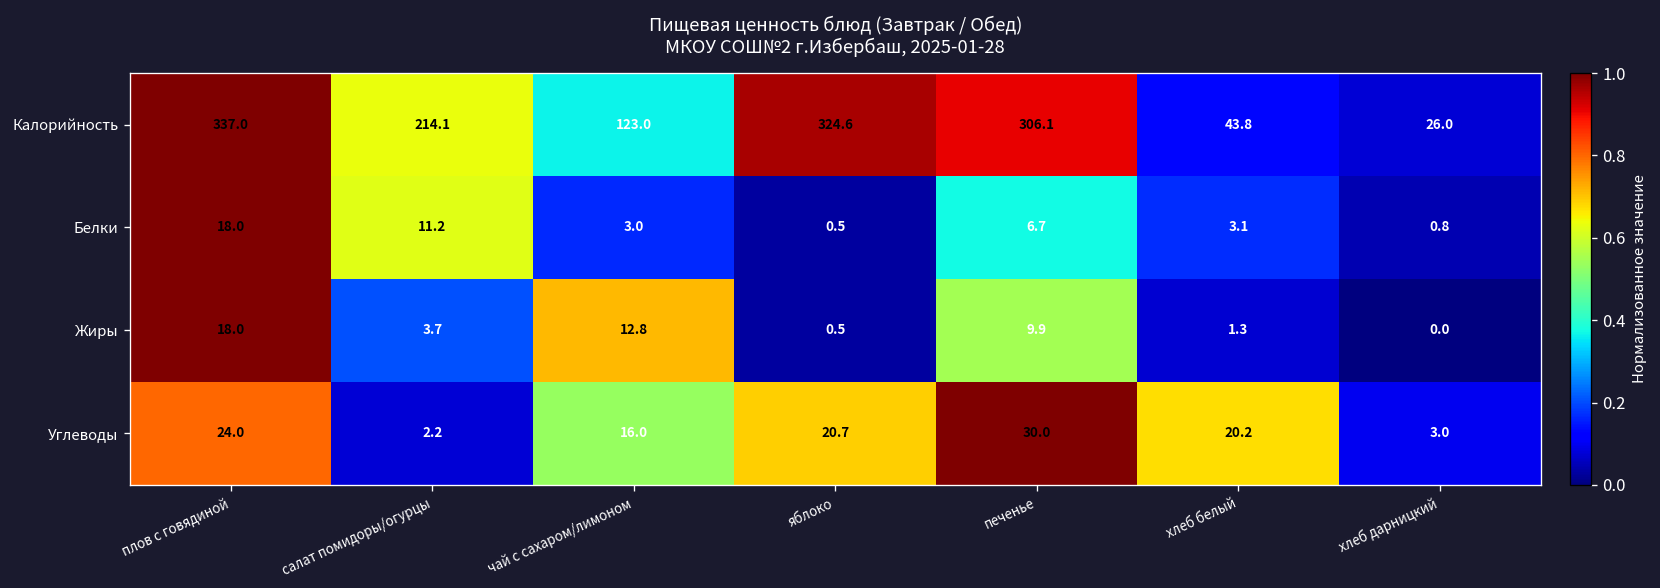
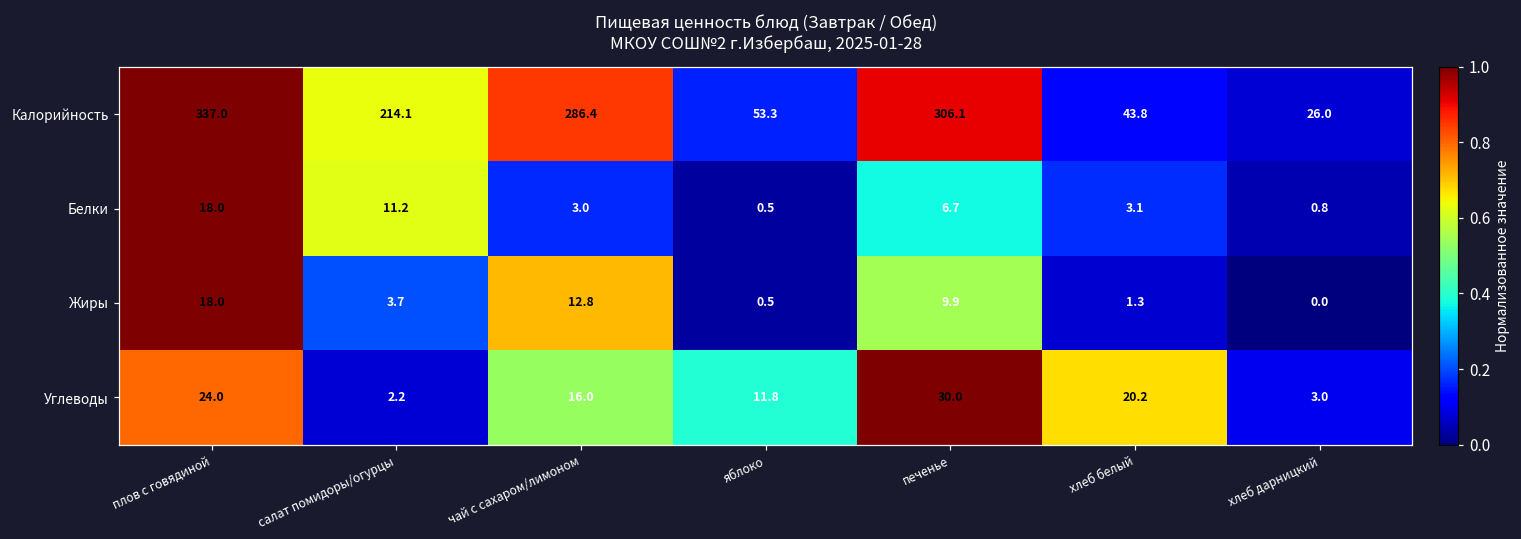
Калорийность, чай с сахаром/лимоном: 123.0 -> 286.4
Калорийность, яблоко: 324.6 -> 53.3
Углеводы, яблоко: 20.7 -> 11.8
